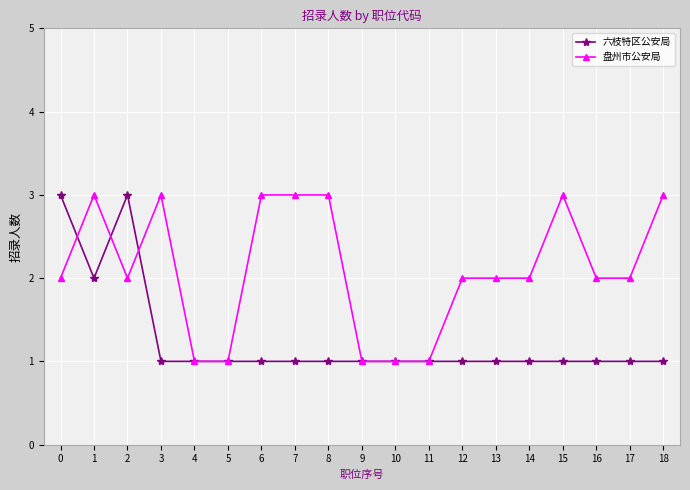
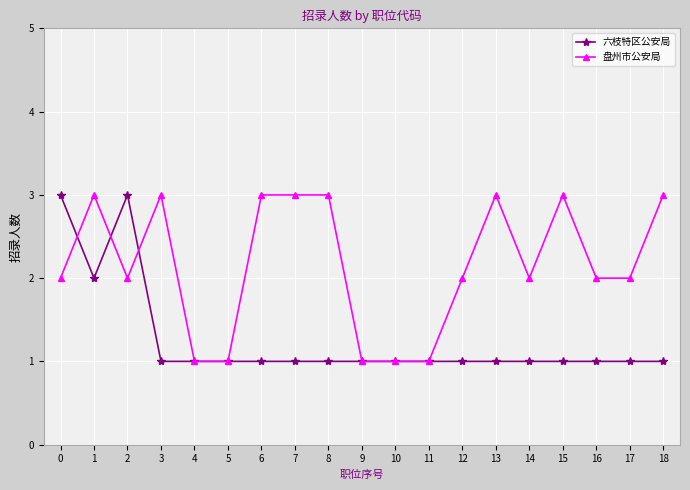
盘州市公安局, 13: 2 -> 3
